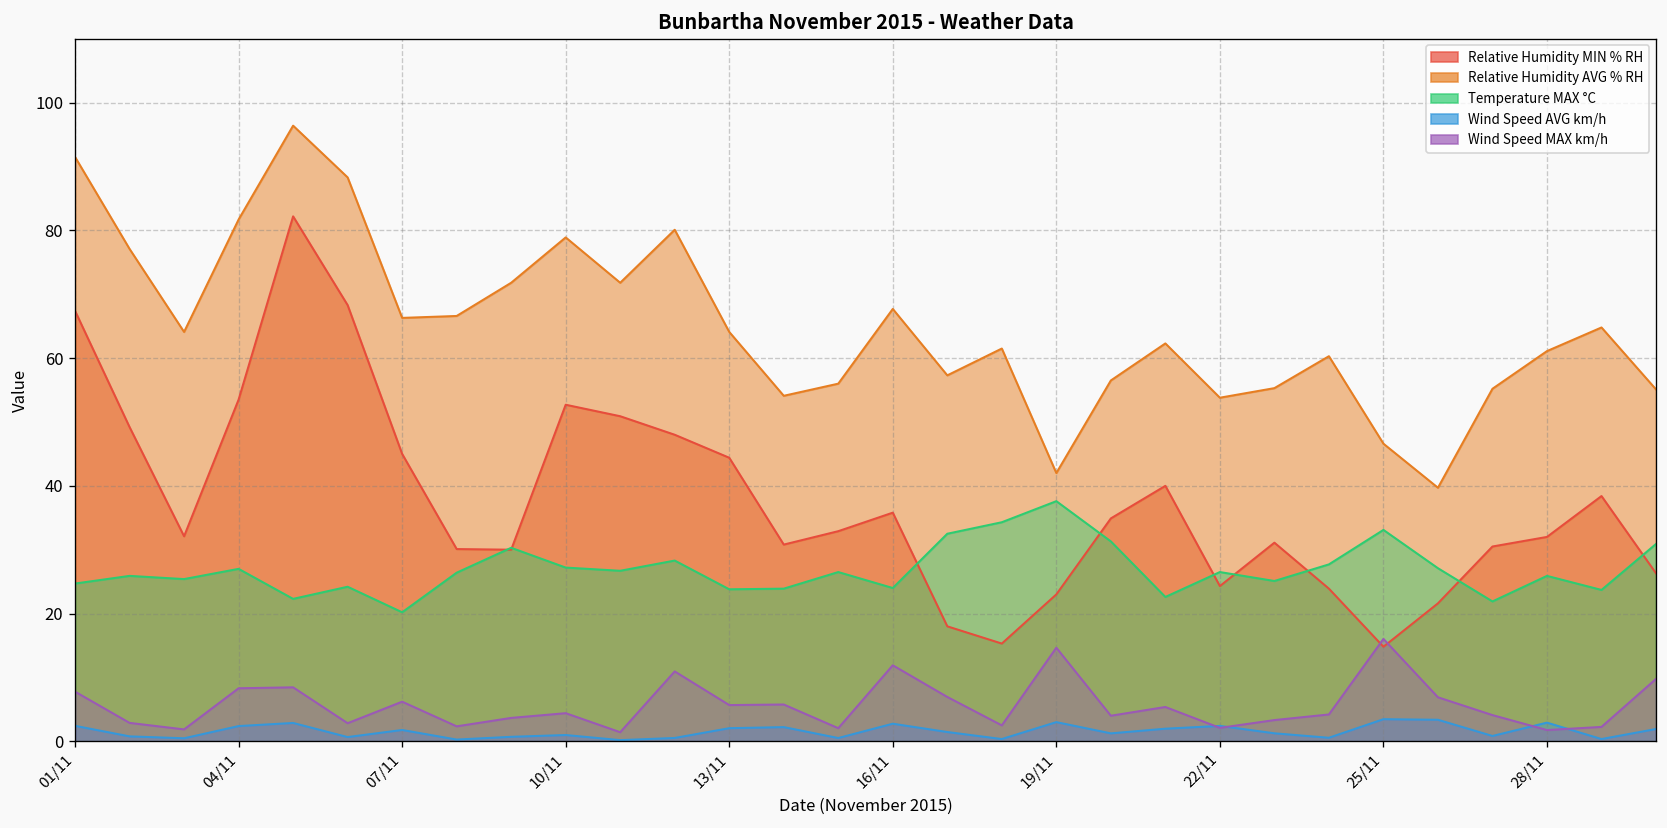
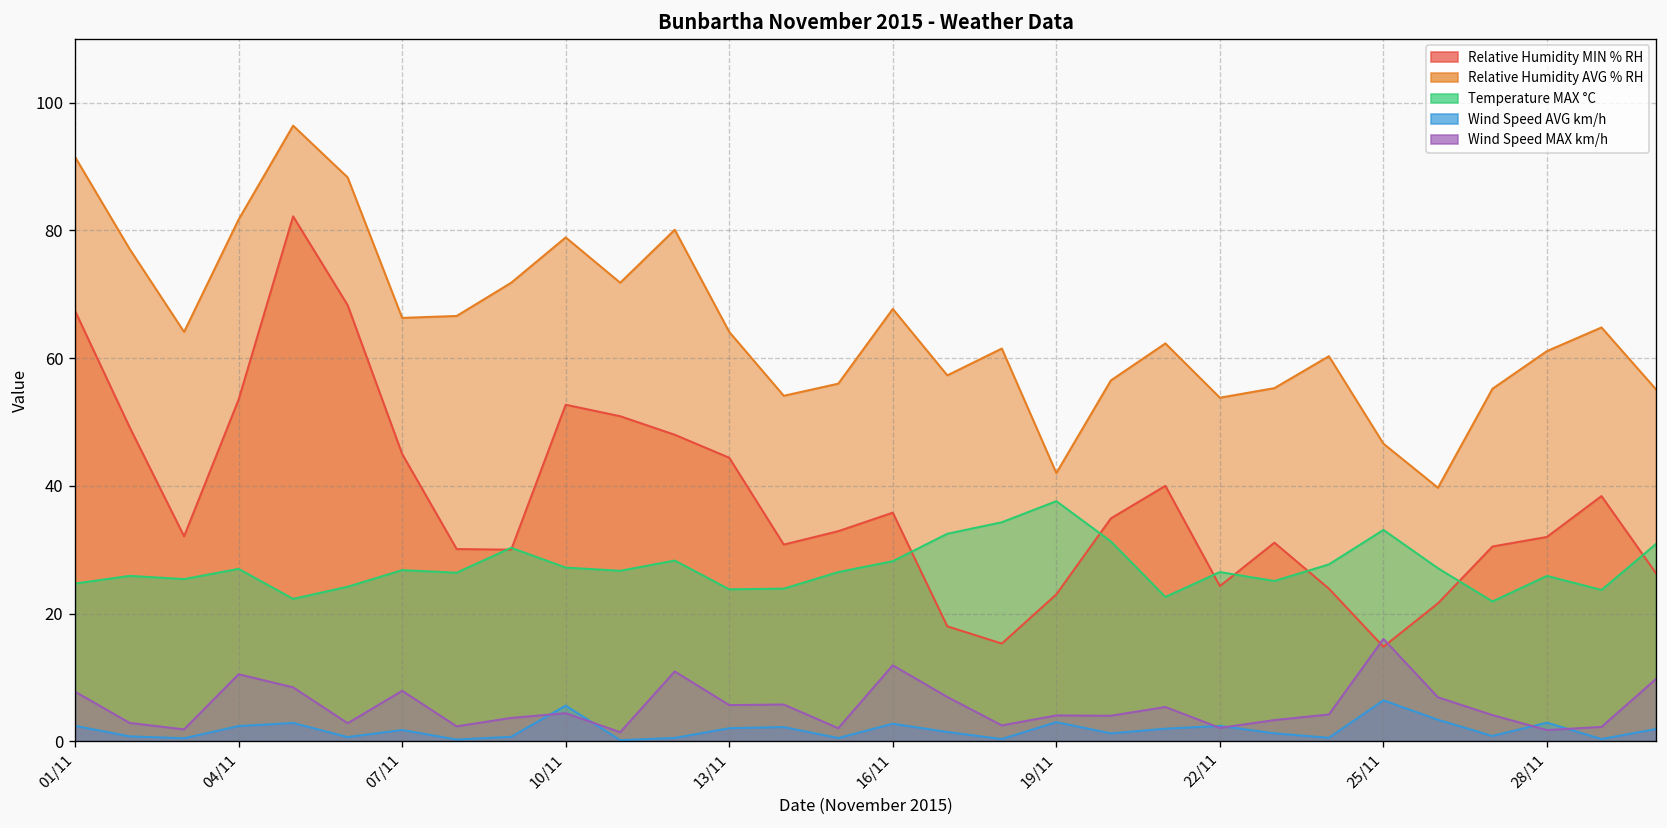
Wind Speed MAX km/h, 04/11: 8 -> 11
Temperature MAX °C, 07/11: 20 -> 27
Wind Speed MAX km/h, 07/11: 6 -> 8
Wind Speed AVG km/h, 10/11: 1 -> 6
Temperature MAX °C, 16/11: 24 -> 28
Wind Speed MAX km/h, 19/11: 15 -> 4
Wind Speed AVG km/h, 25/11: 3 -> 6
